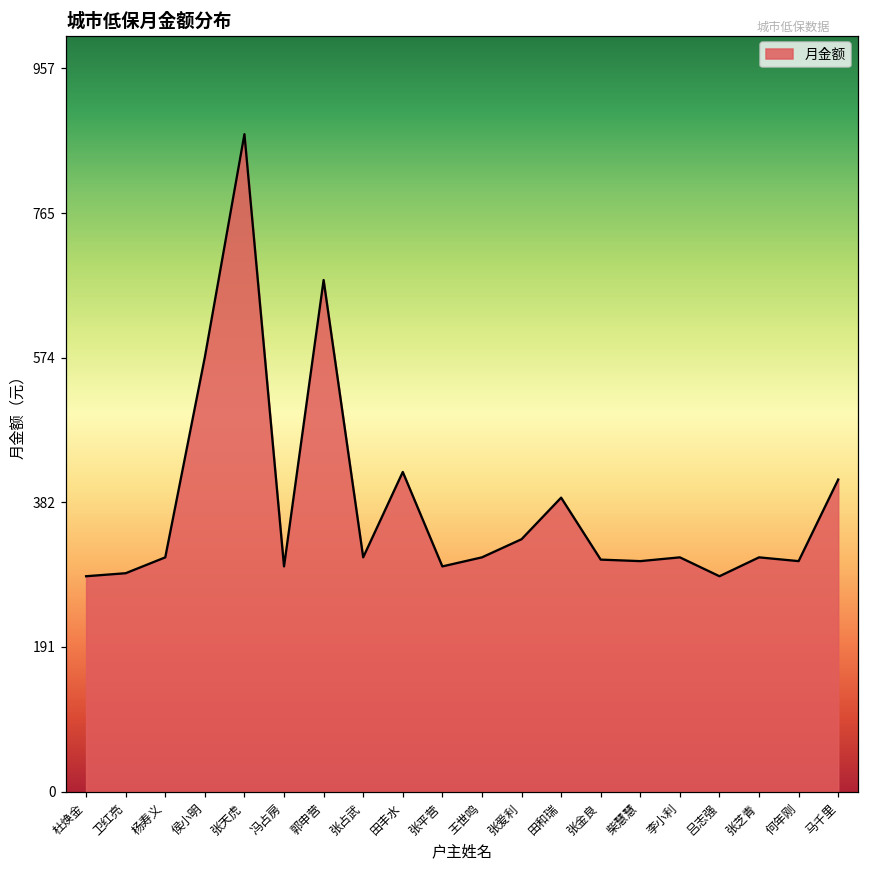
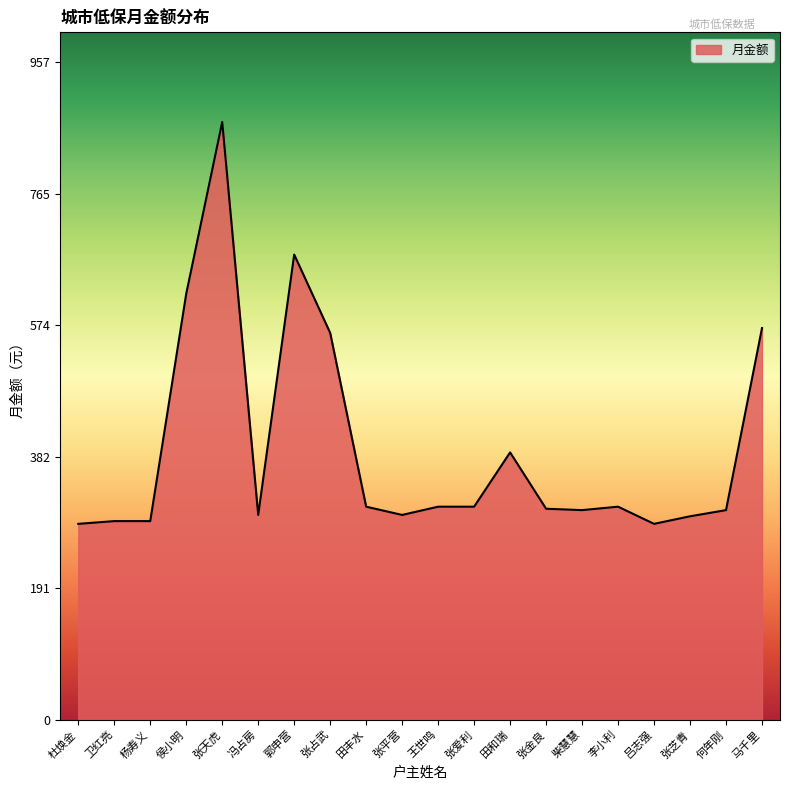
杨寿义: 310 -> 290
侯小明: 580 -> 620
张占武: 310 -> 560
田丰水: 420 -> 310
张爱利: 330 -> 310
张芝青: 310 -> 300
马千里: 410 -> 570
